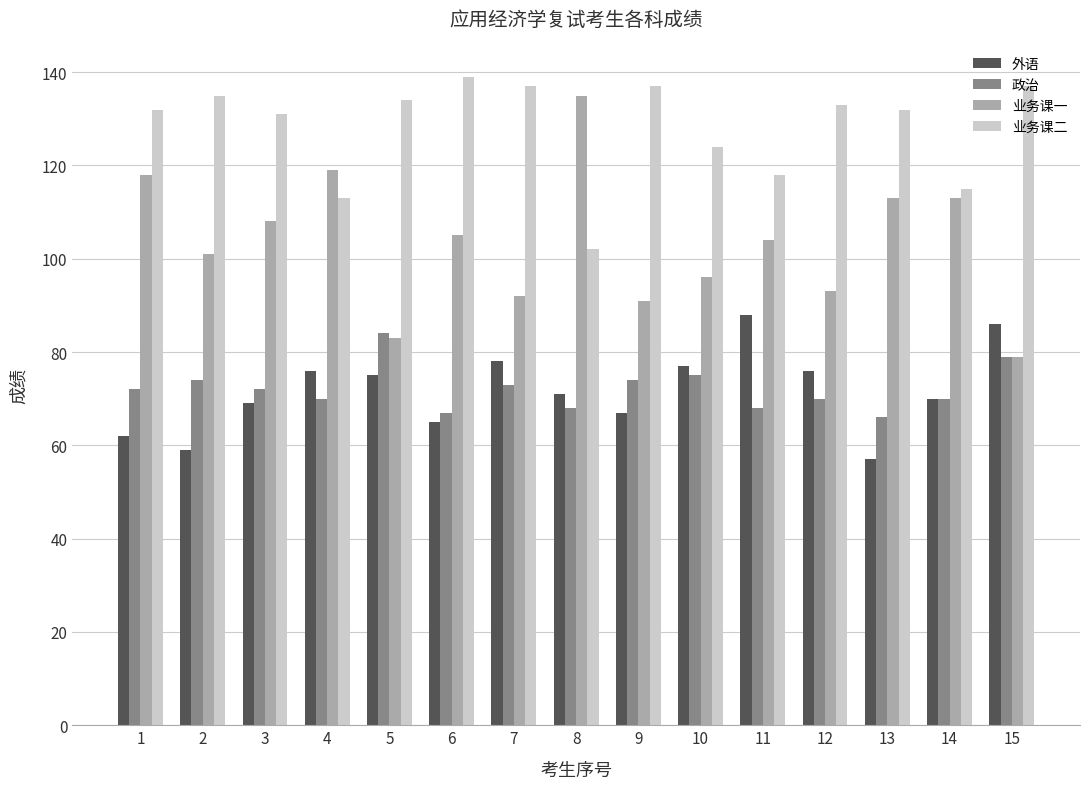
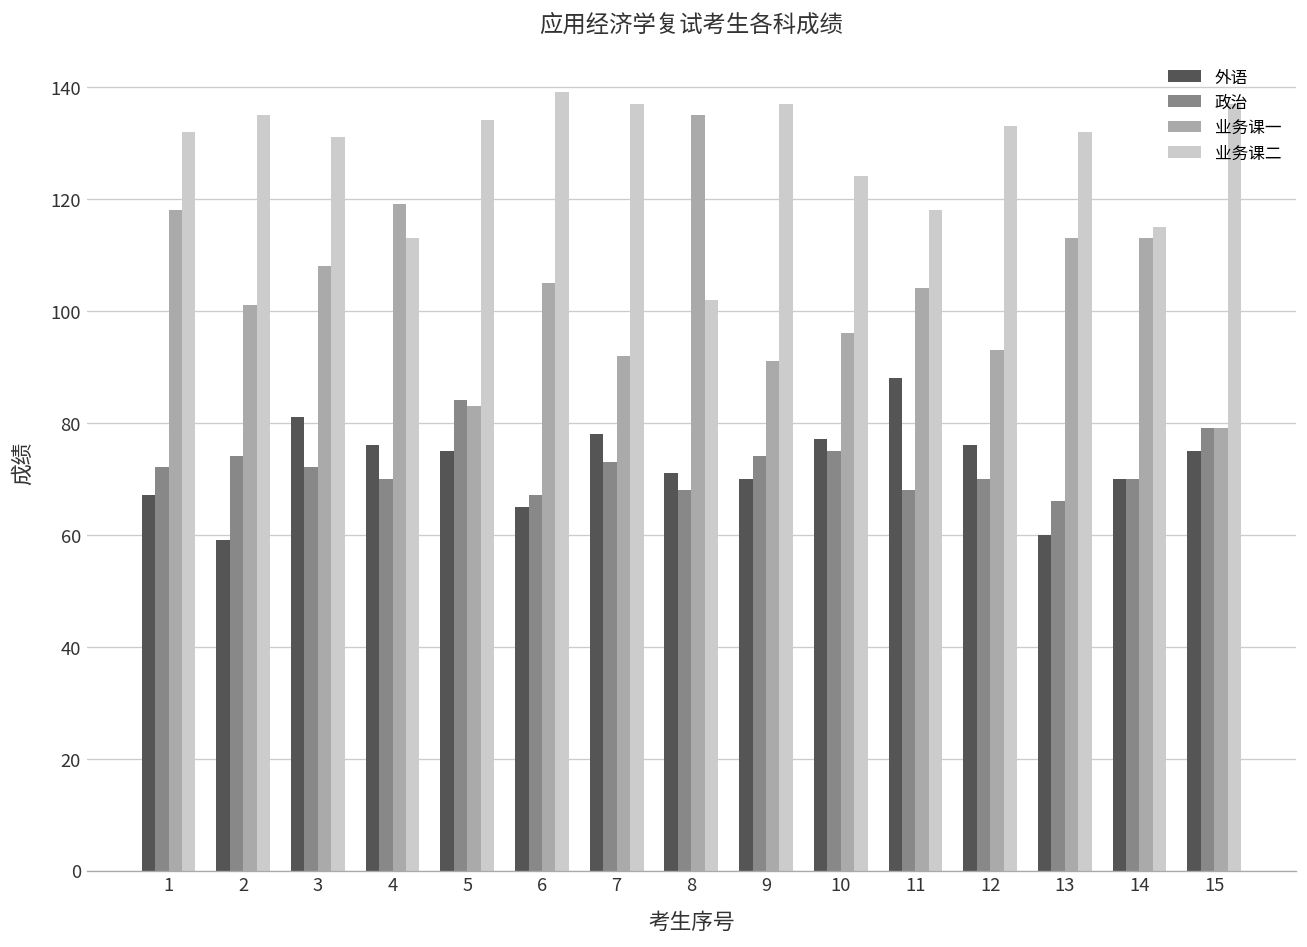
外语, 1: 62 -> 67
外语, 3: 69 -> 81
外语, 9: 67 -> 70
外语, 13: 57 -> 60
外语, 15: 86 -> 75
